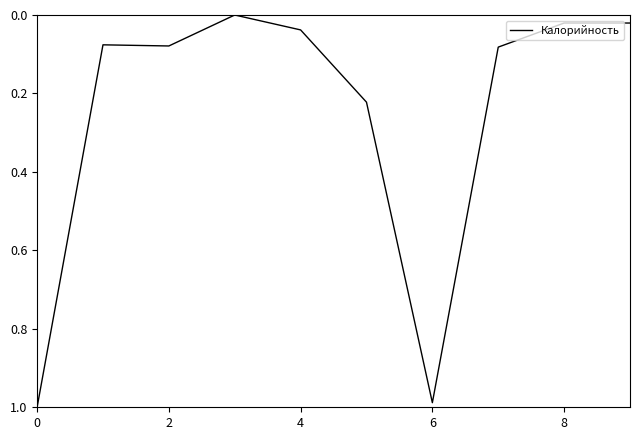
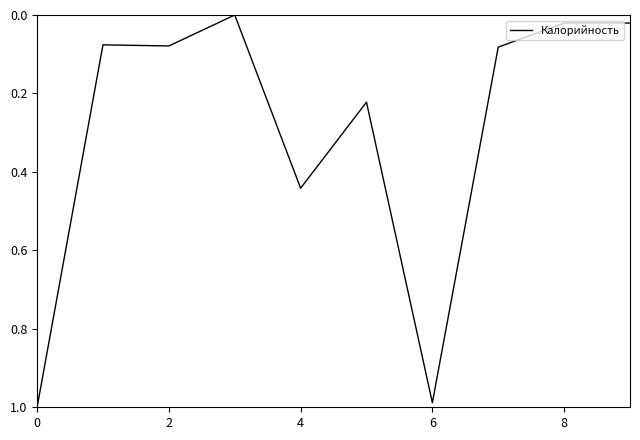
4: 0.04 -> 0.44
